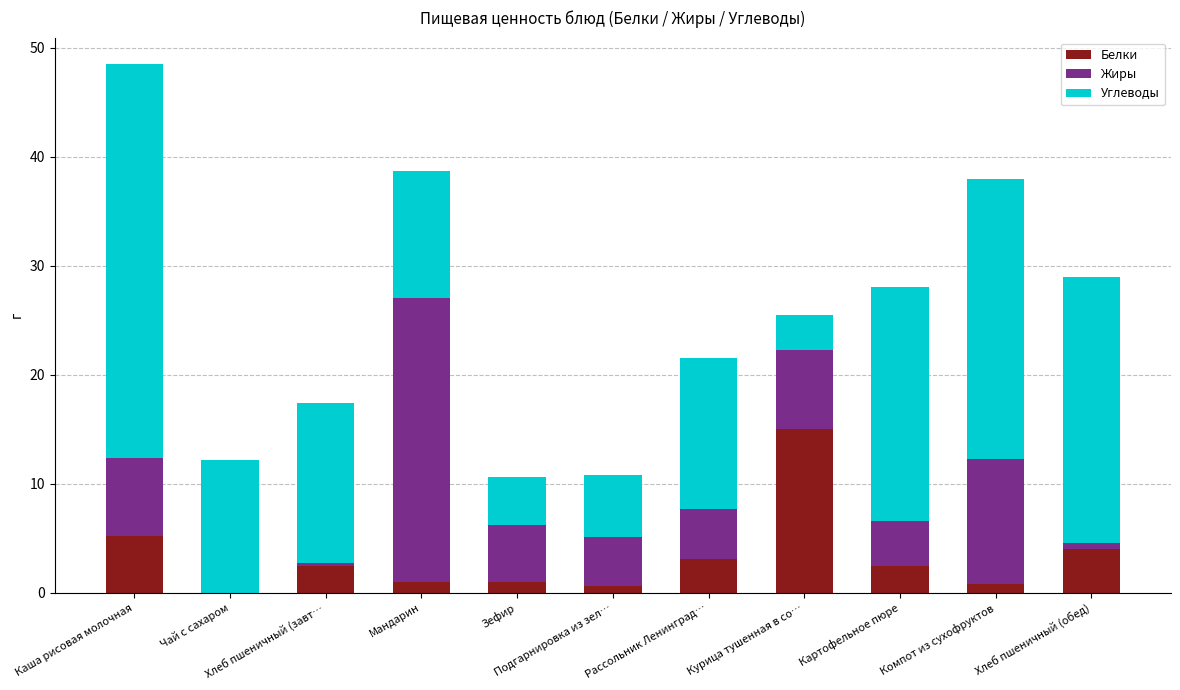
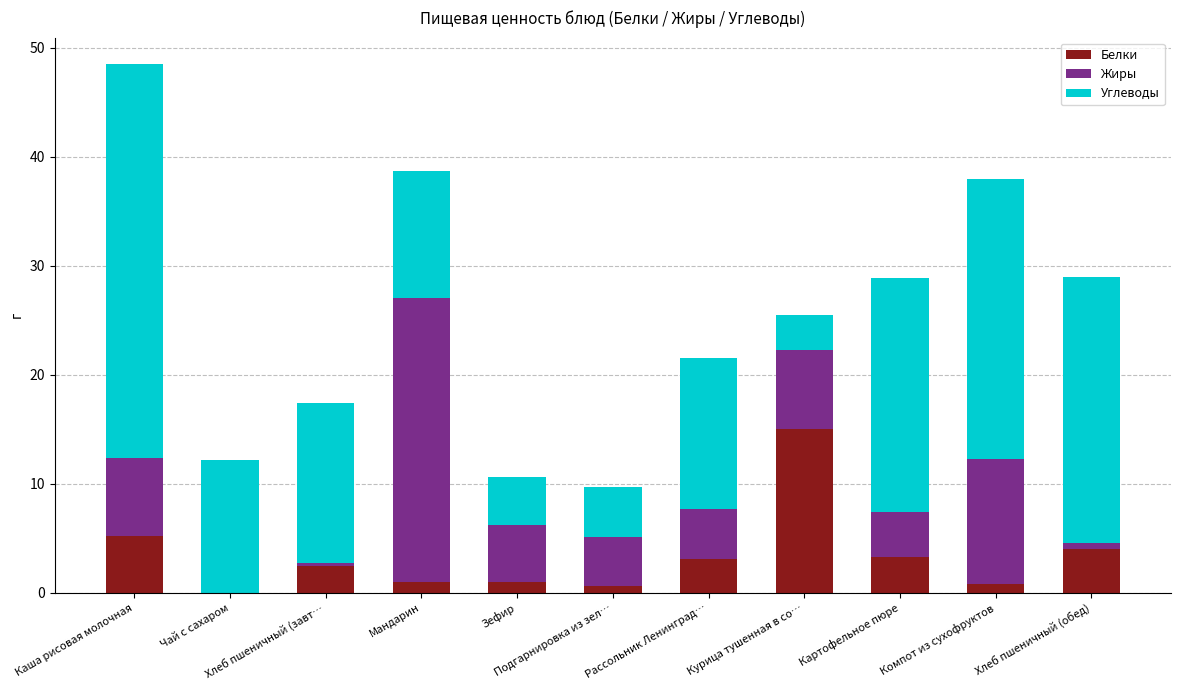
Углеводы, Подгарнировка из зел…: 5.7 -> 4.6
Белки, Картофельное пюре: 2.5 -> 3.3
